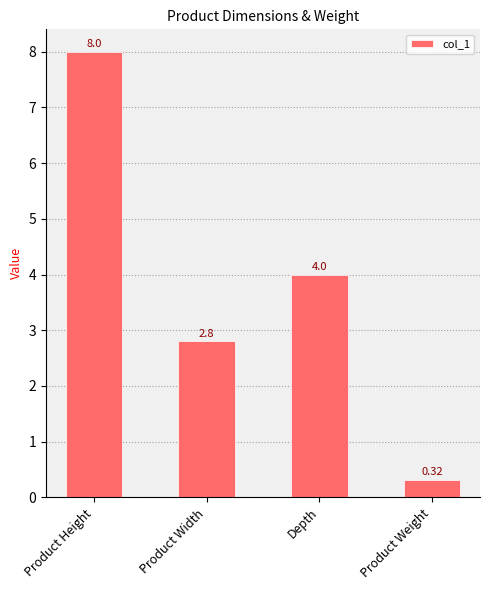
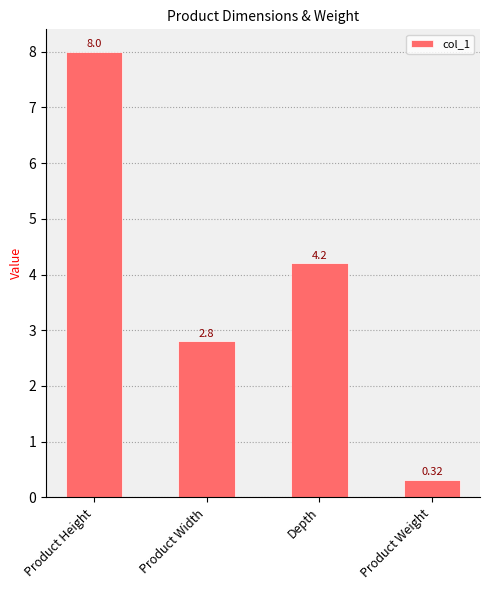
Depth: 4.0 -> 4.2
